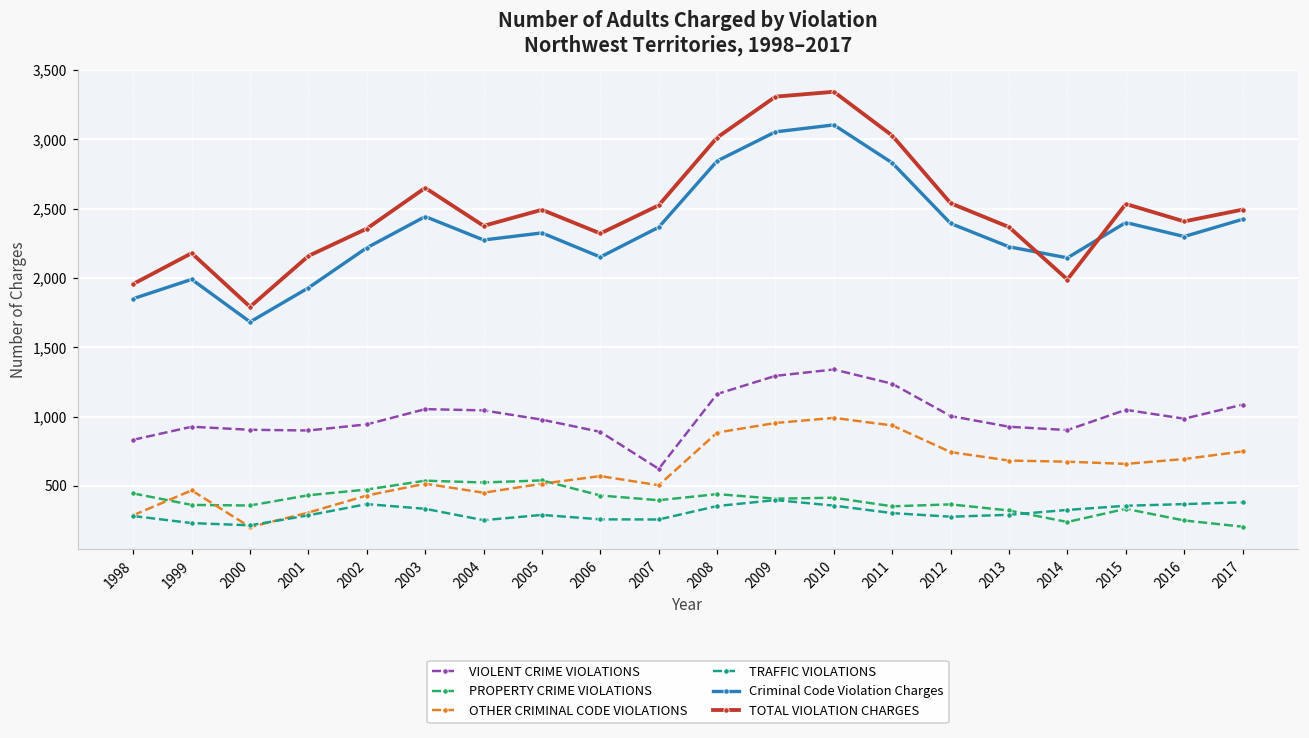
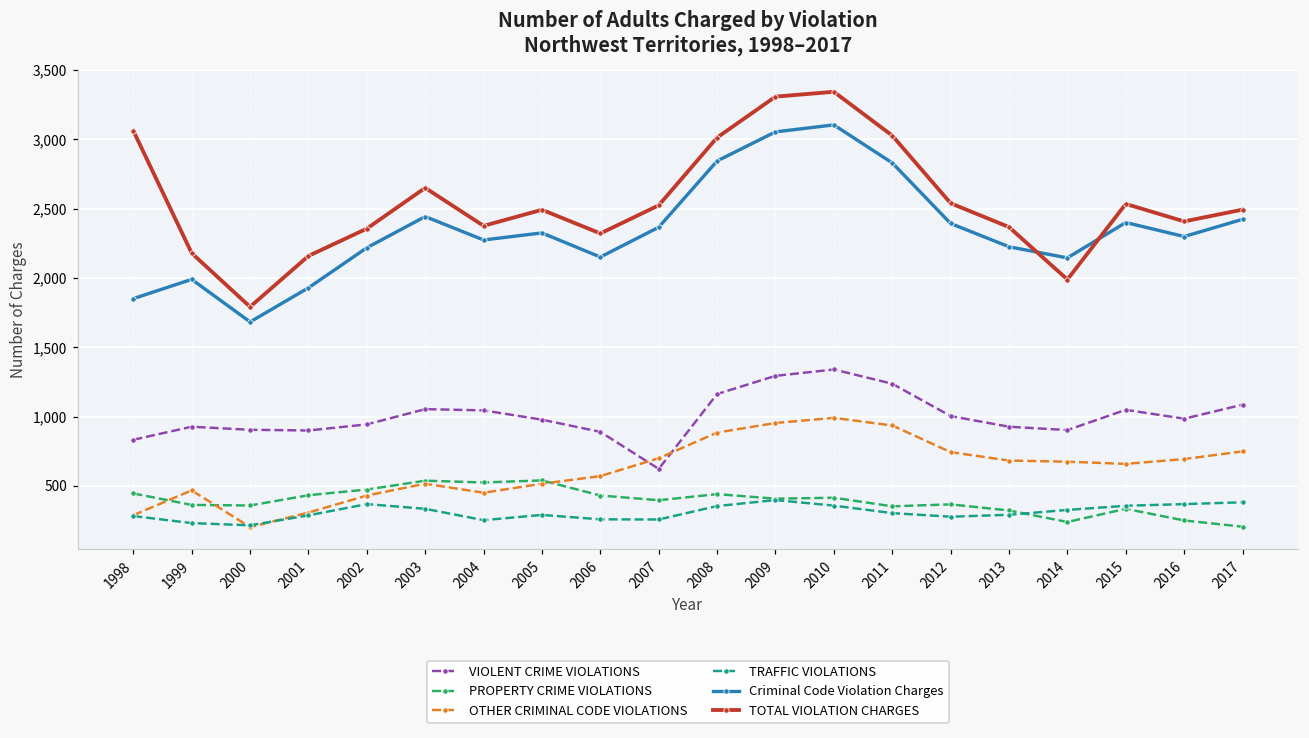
TOTAL VIOLATION CHARGES, 1998: 1,960 -> 3,060
OTHER CRIMINAL CODE VIOLATIONS, 2007: 510 -> 700
